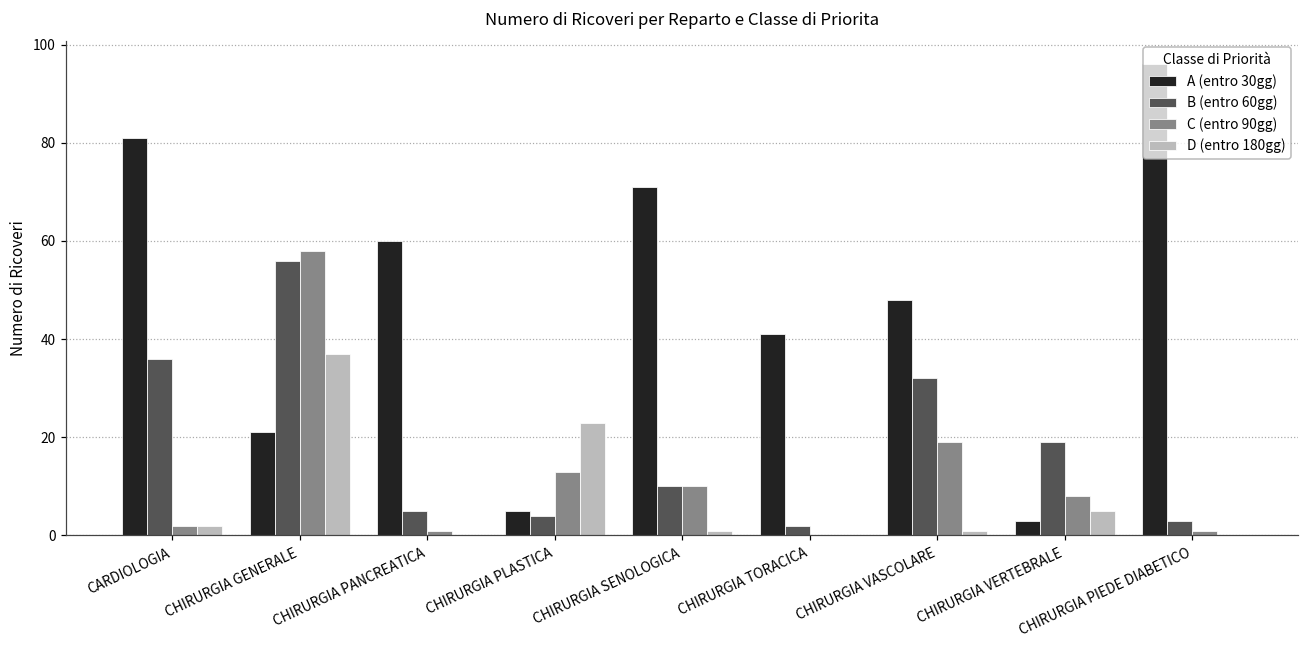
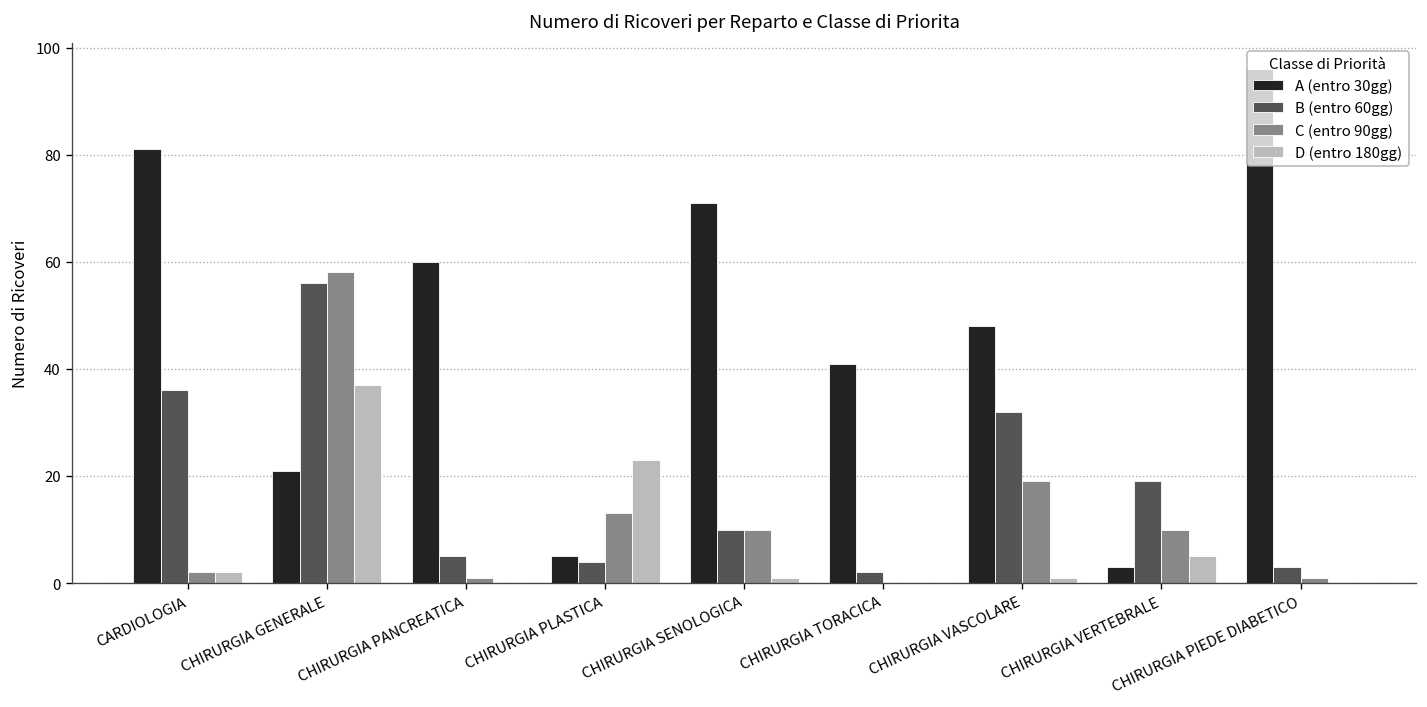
C (entro 90gg), CHIRURGIA VERTEBRALE: 8 -> 10
